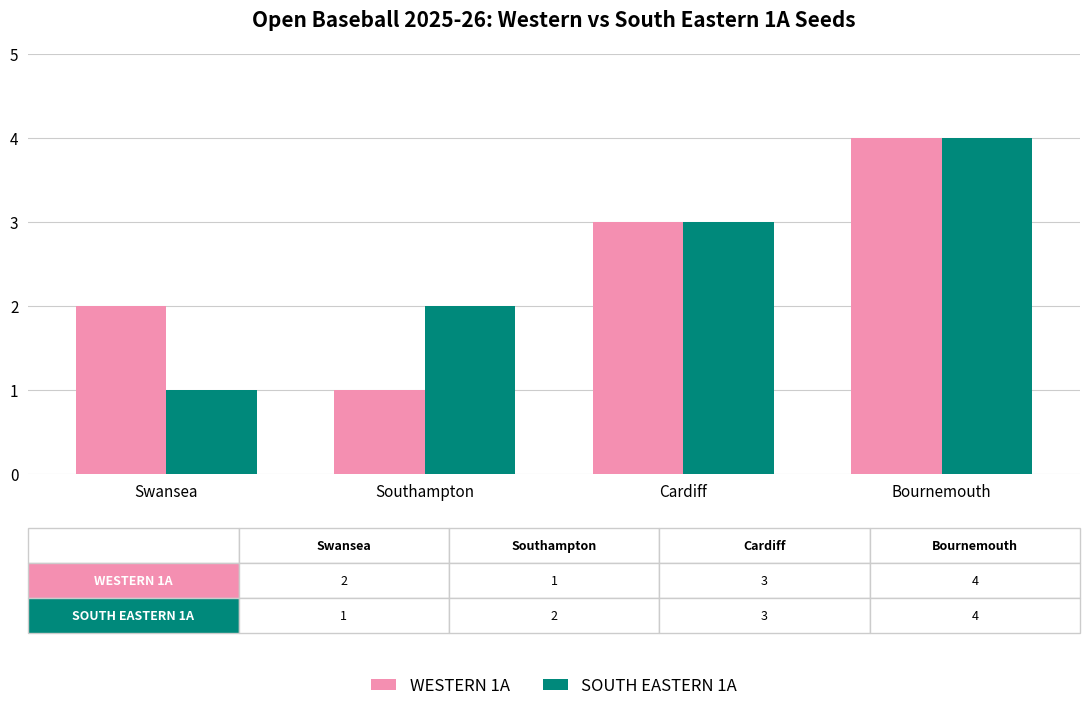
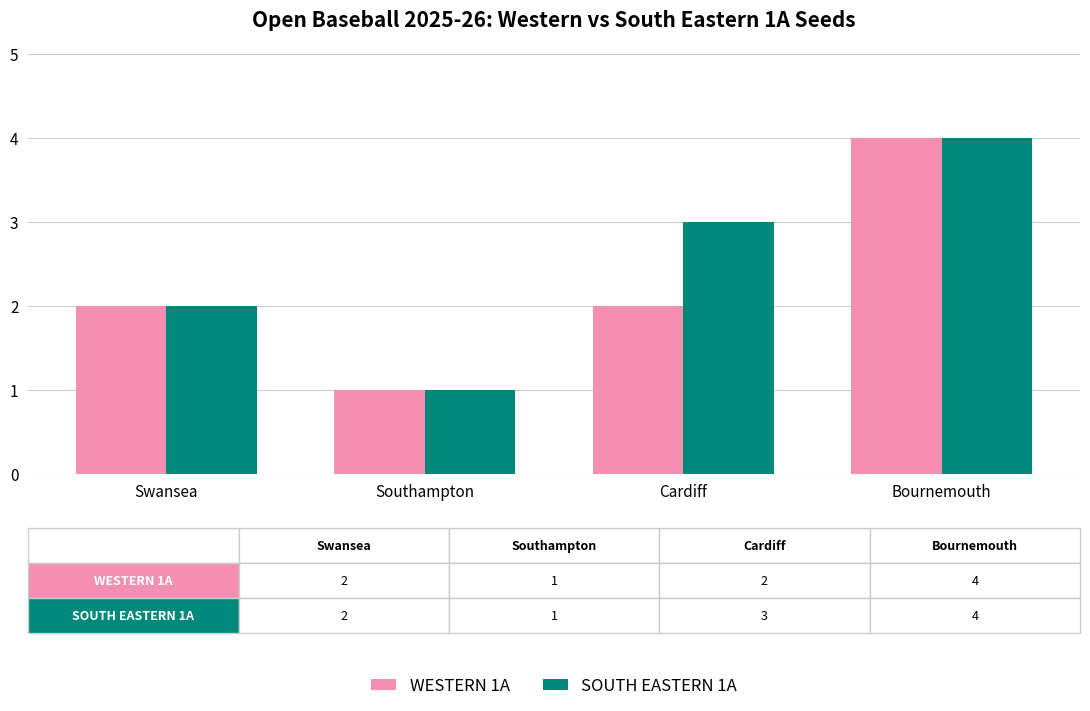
SOUTH EASTERN 1A, Swansea: 1 -> 2
SOUTH EASTERN 1A, Southampton: 2 -> 1
WESTERN 1A, Cardiff: 3 -> 2
